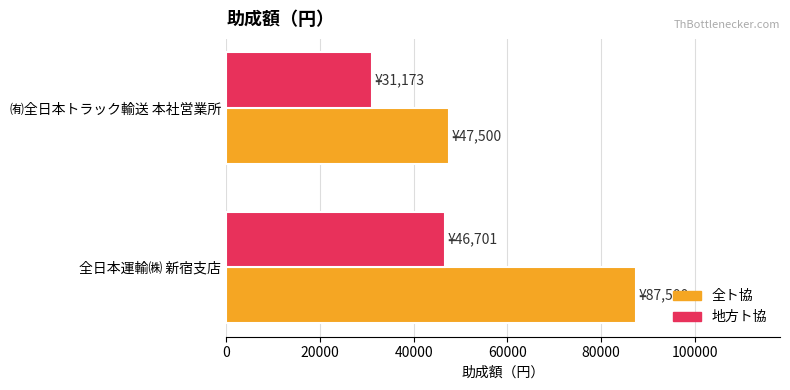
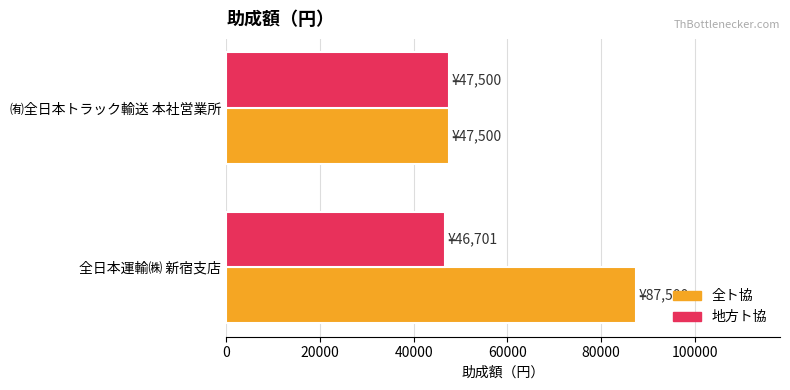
地方ト協, ㈲全日本トラック輸送 本社営業所: ¥31,173 -> ¥47,500
